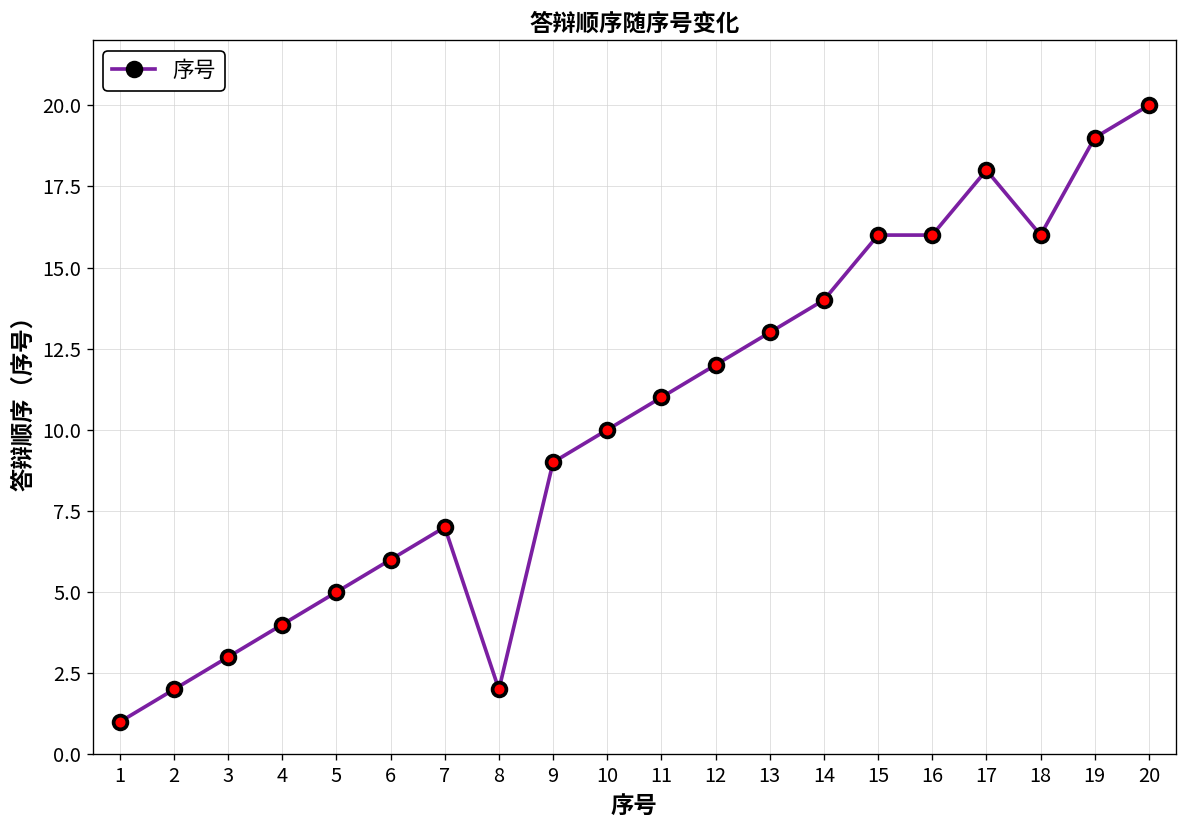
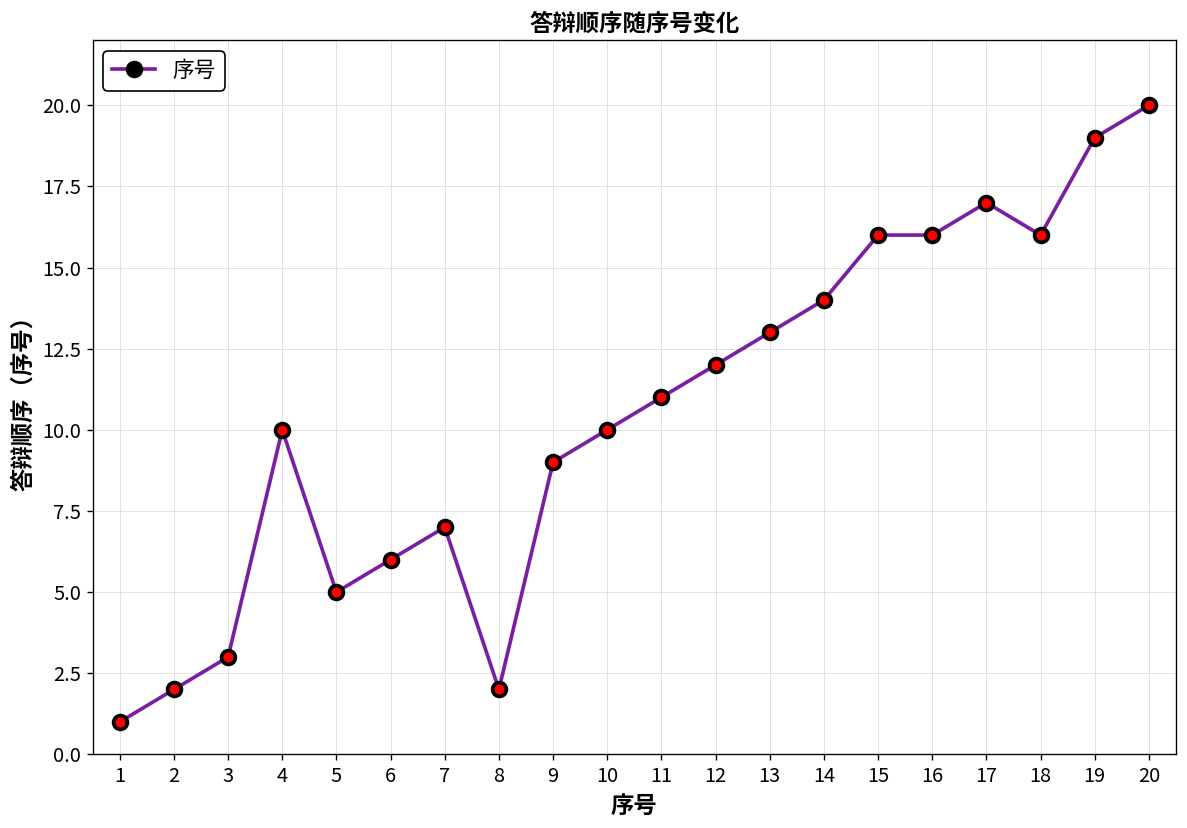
4: 4 -> 10
17: 18 -> 17
